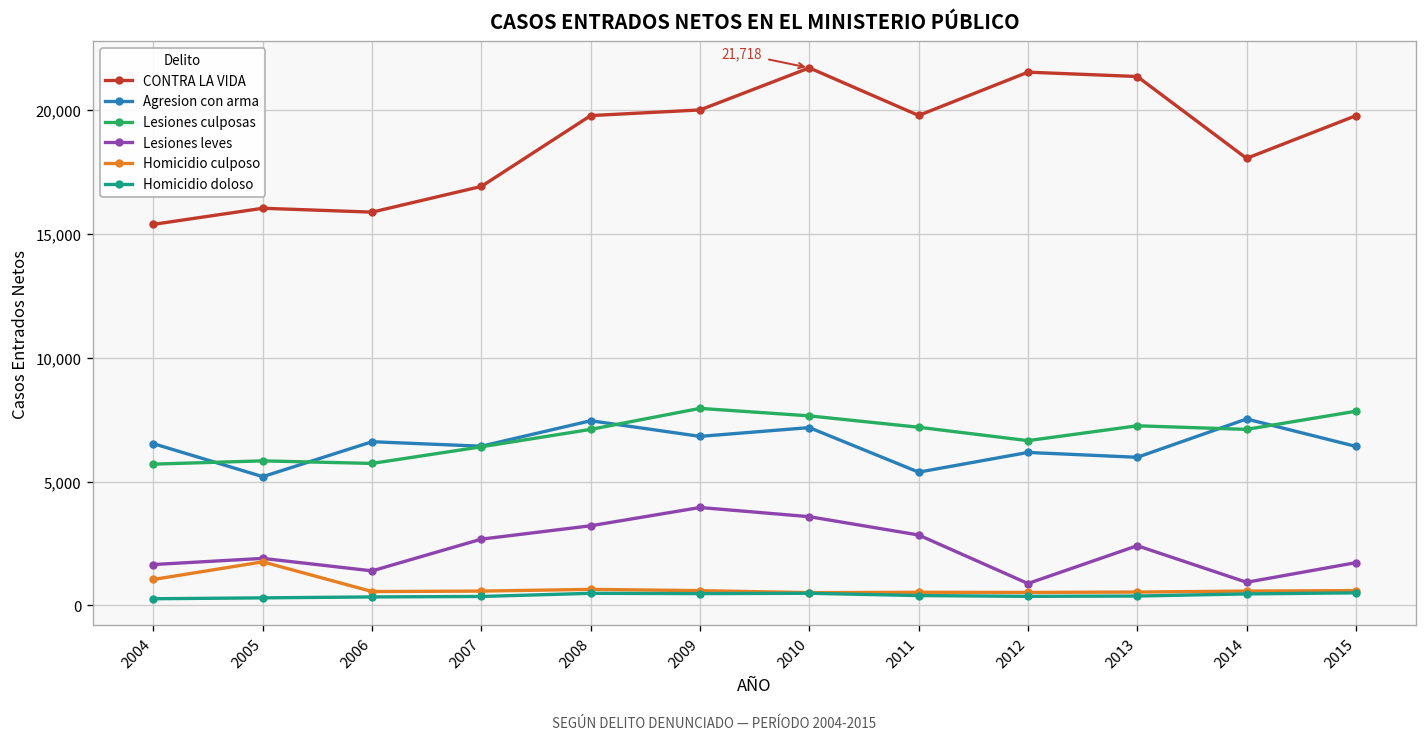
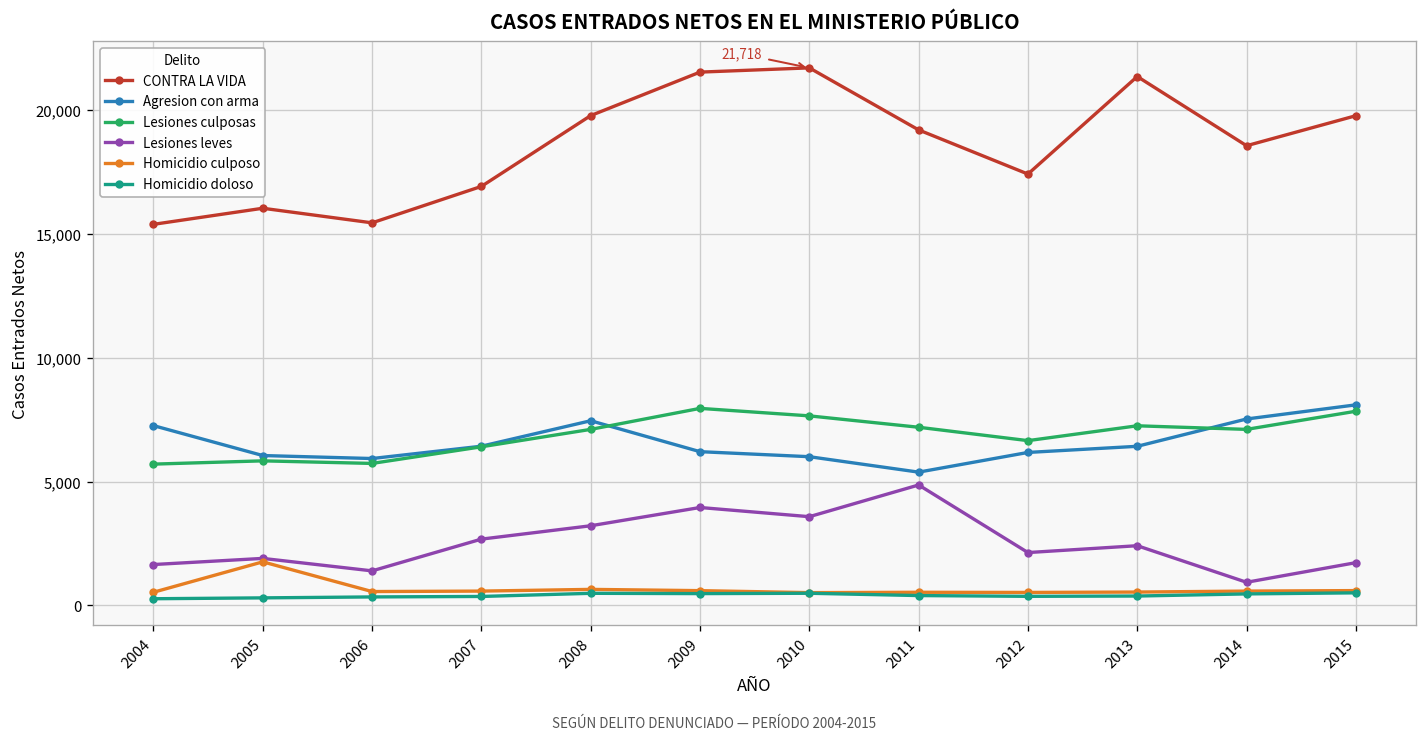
Agresion con arma, 2004: 6,500 -> 7,300
Homicidio culposo, 2004: 1,000 -> 500
Agresion con arma, 2005: 5,200 -> 6,100
CONTRA LA VIDA, 2006: 15,900 -> 15,500
Agresion con arma, 2006: 6,600 -> 5,900
CONTRA LA VIDA, 2009: 20,000 -> 21,500
Agresion con arma, 2009: 6,800 -> 6,200
Agresion con arma, 2010: 7,200 -> 6,000
CONTRA LA VIDA, 2011: 19,800 -> 19,200
Lesiones leves, 2011: 2,800 -> 4,900
CONTRA LA VIDA, 2012: 21,500 -> 17,400
Lesiones leves, 2012: 900 -> 2,100
Agresion con arma, 2013: 6,000 -> 6,400
CONTRA LA VIDA, 2014: 18,100 -> 18,600
Agresion con arma, 2015: 6,400 -> 8,100
